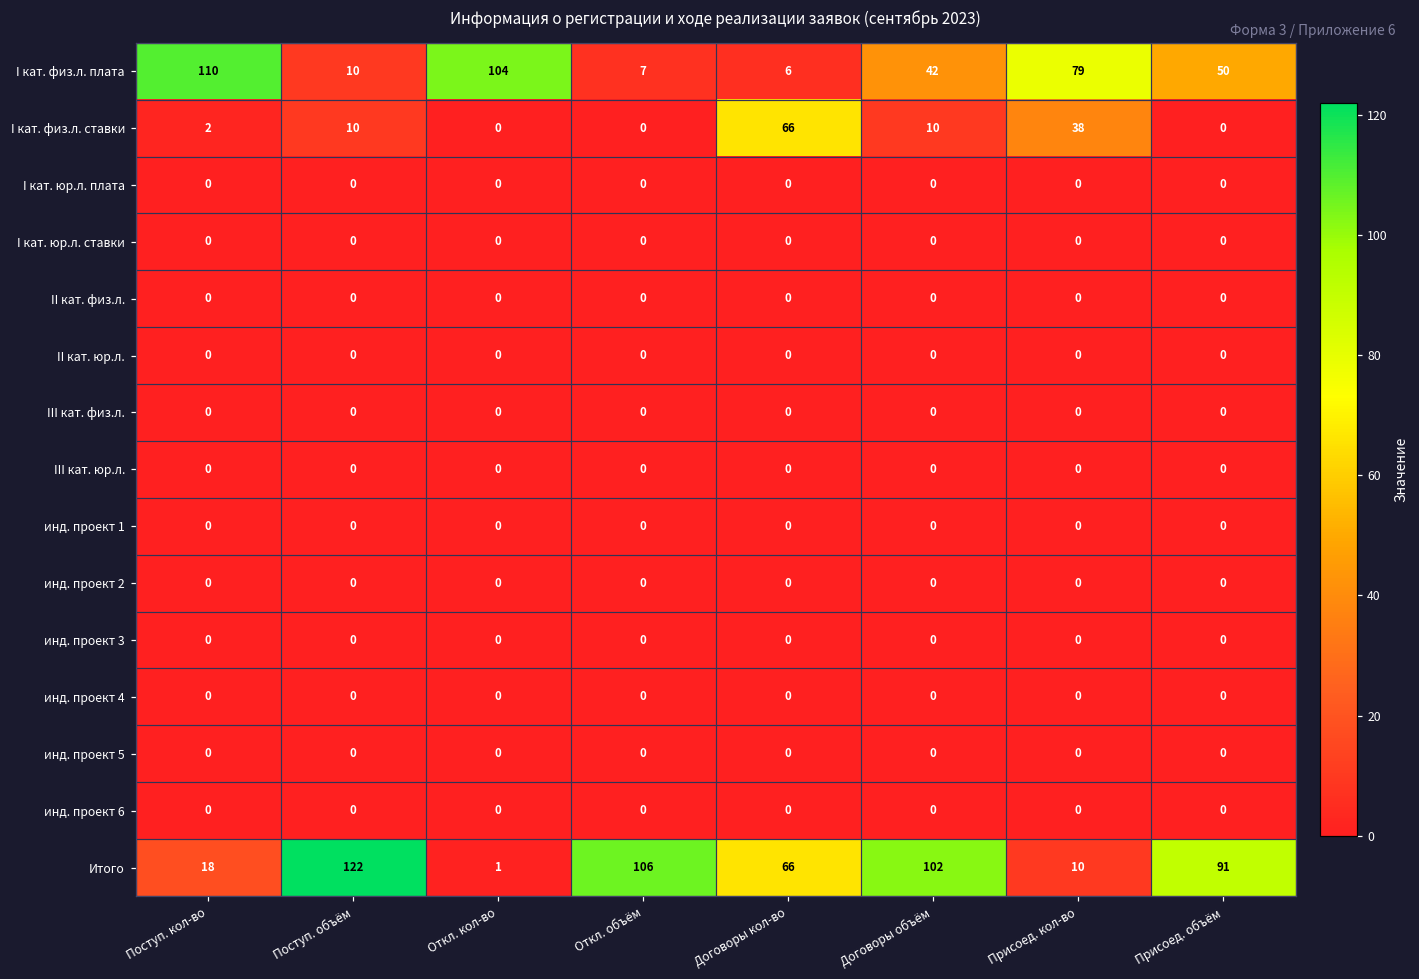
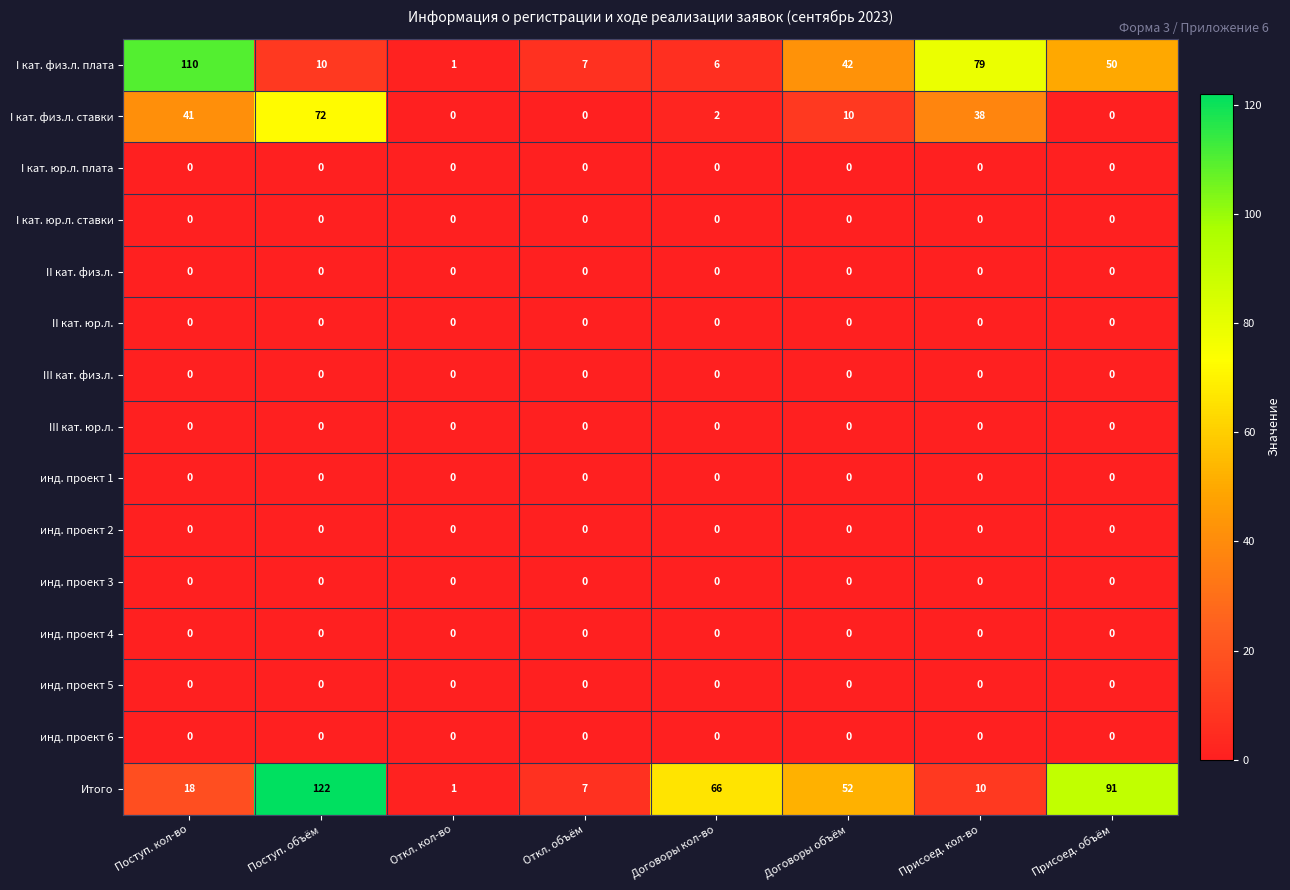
I кат. физ.л. плата, Откл. кол-во: 104 -> 1
I кат. физ.л. ставки, Поступ. кол-во: 2 -> 41
I кат. физ.л. ставки, Поступ. объём: 10 -> 72
I кат. физ.л. ставки, Договоры кол-во: 66 -> 2
Итого, Откл. объём: 106 -> 7
Итого, Договоры объём: 102 -> 52
